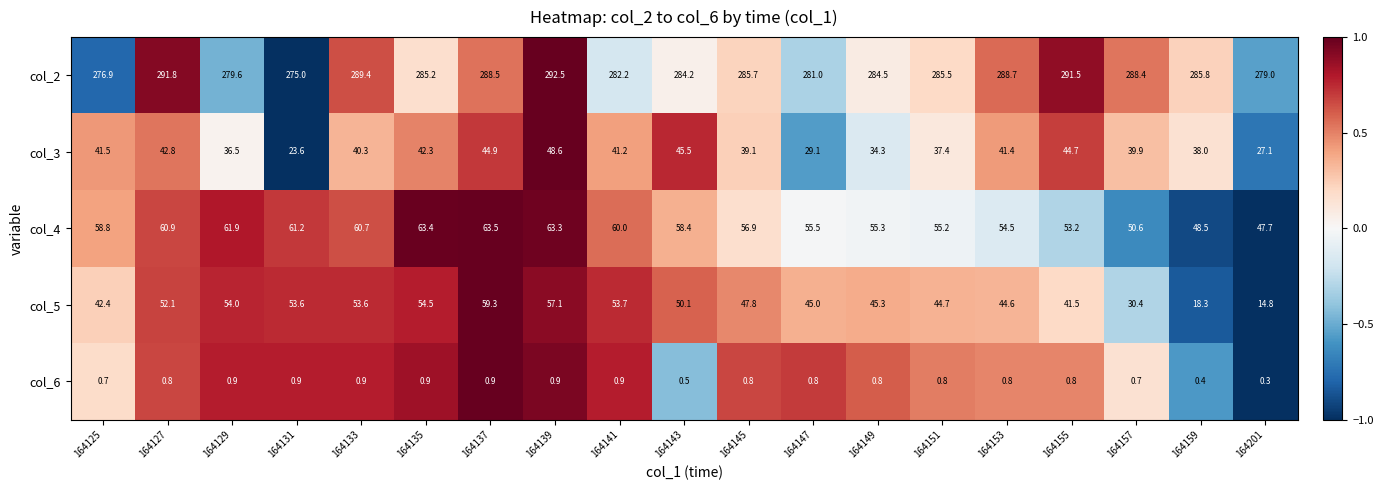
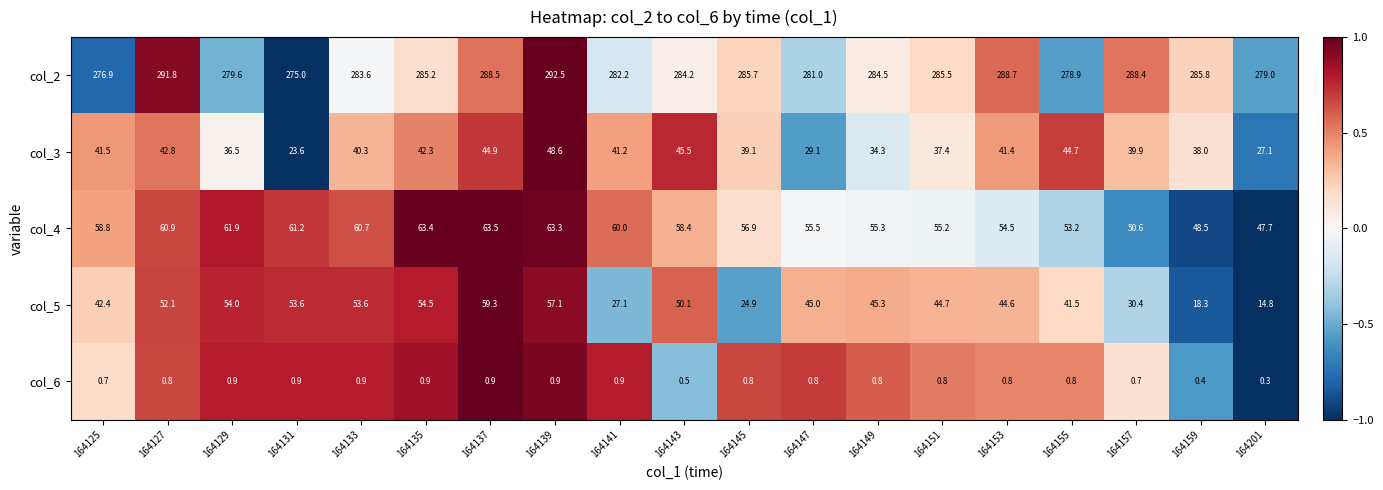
col_2, 164133: 289.4 -> 283.6
col_2, 164155: 291.5 -> 278.9
col_5, 164141: 53.7 -> 27.1
col_5, 164145: 47.8 -> 24.9
